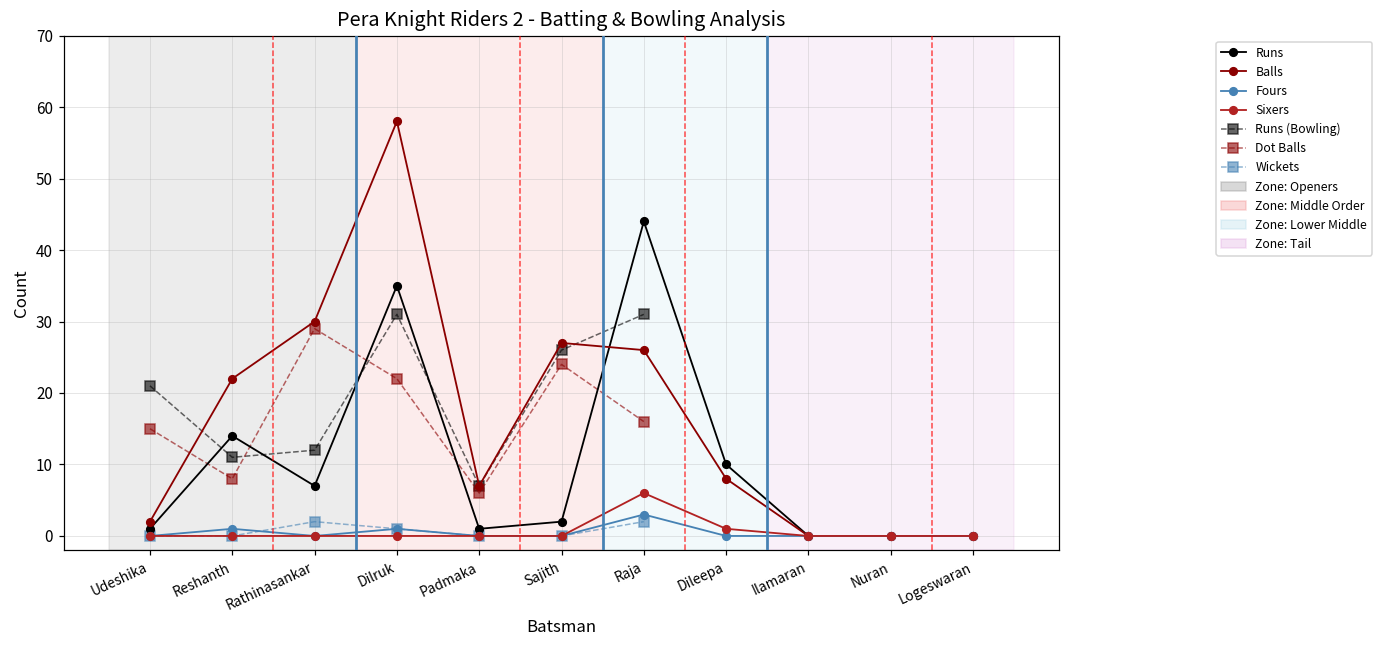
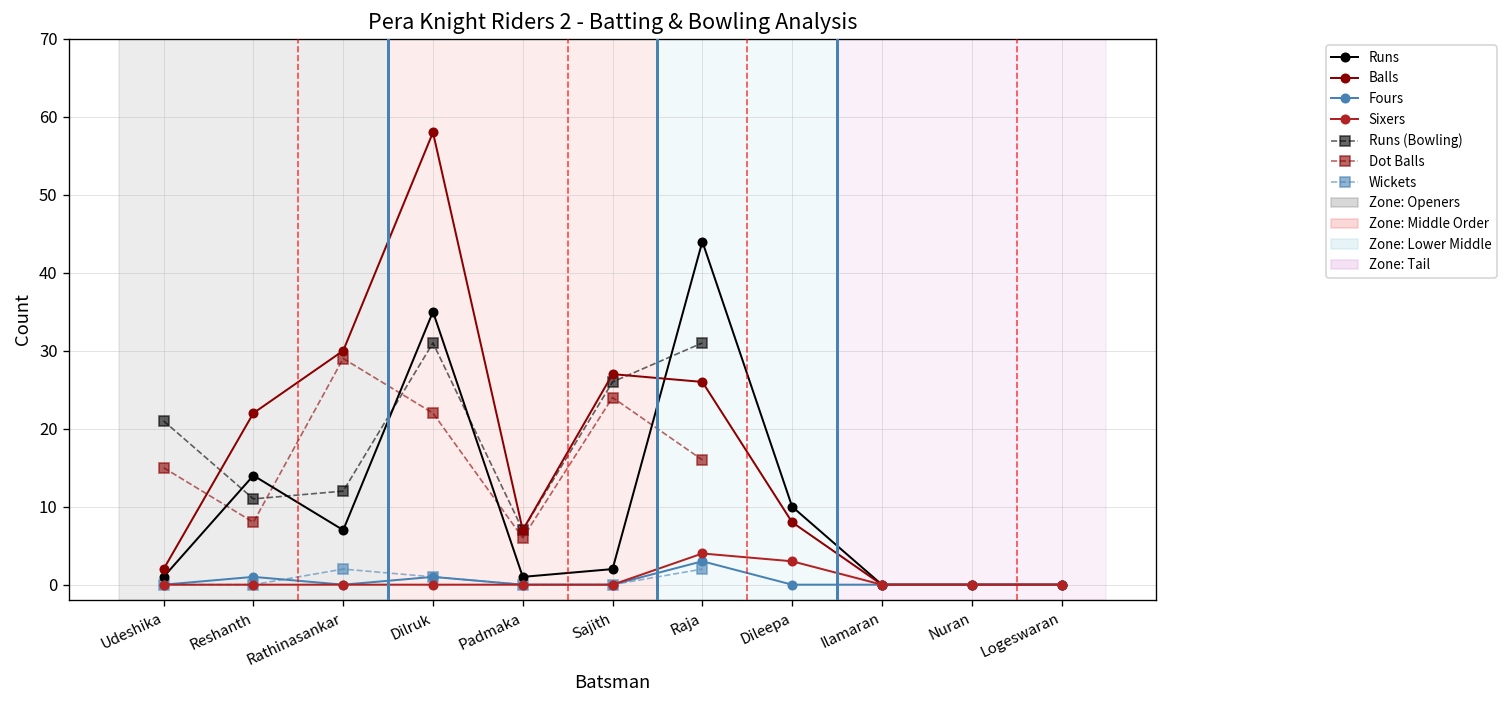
Sixers, Raja: 6 -> 4
Sixers, Dileepa: 1 -> 3
